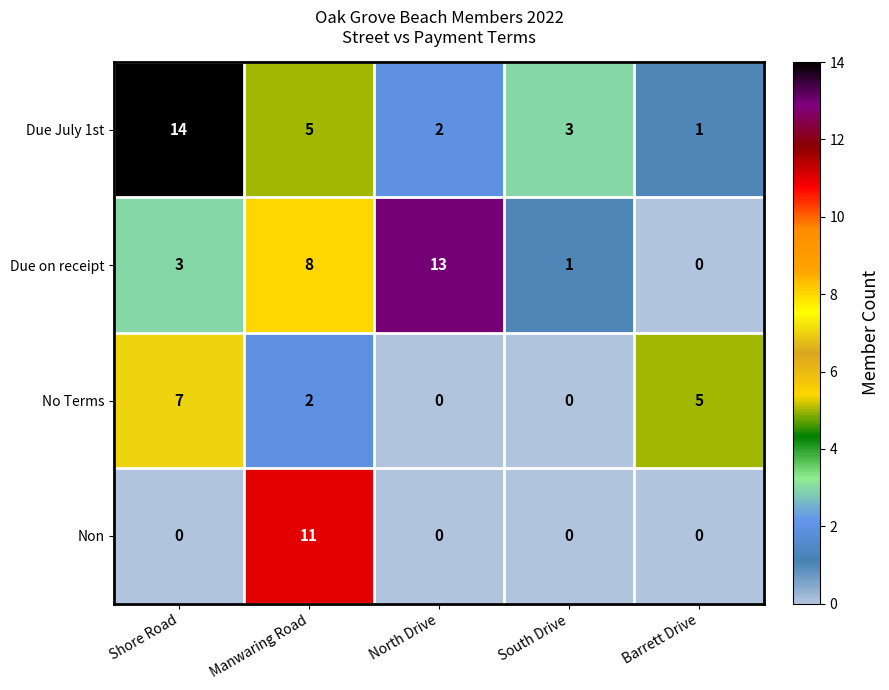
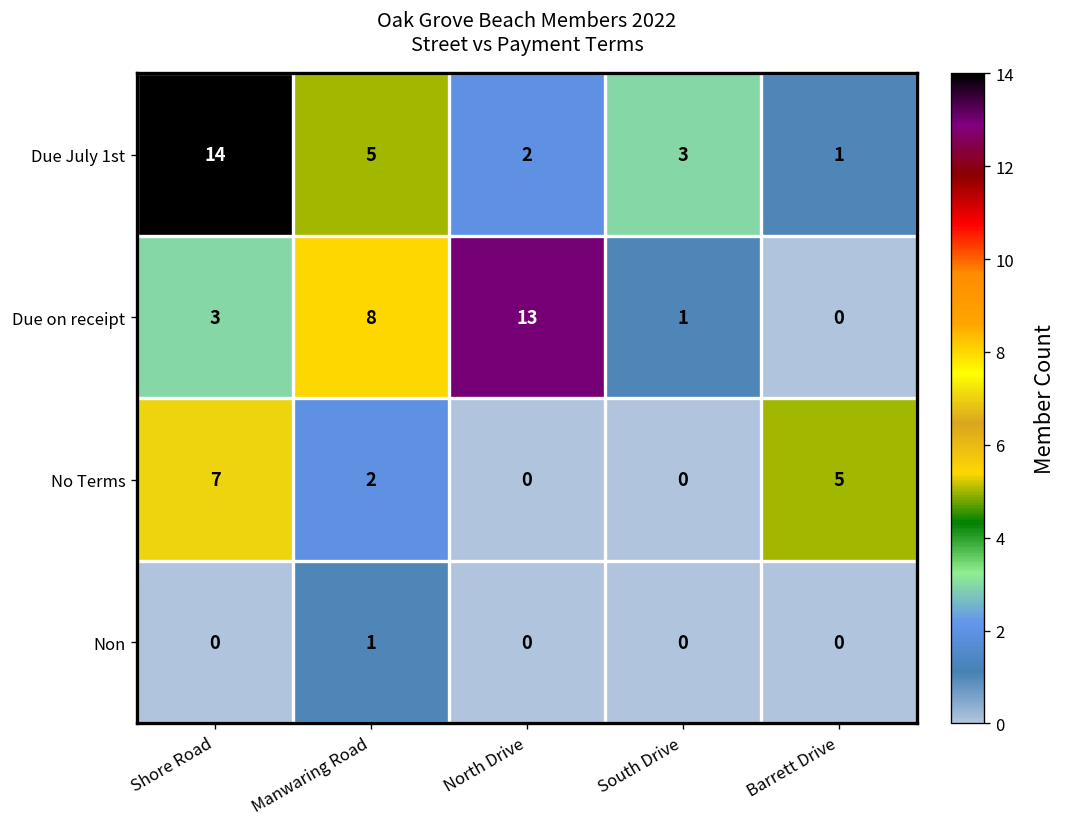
Non, Manwaring Road: 11 -> 1
